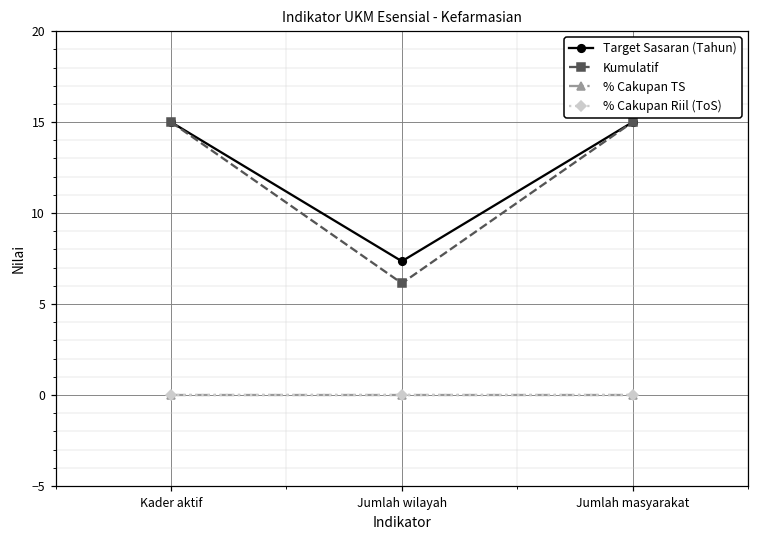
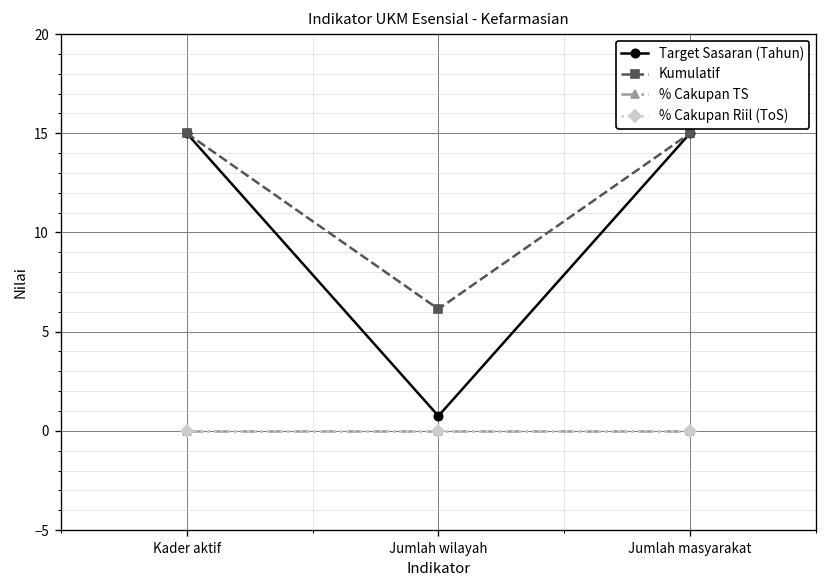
Target Sasaran (Tahun), Jumlah wilayah: 7.4 -> 0.8
